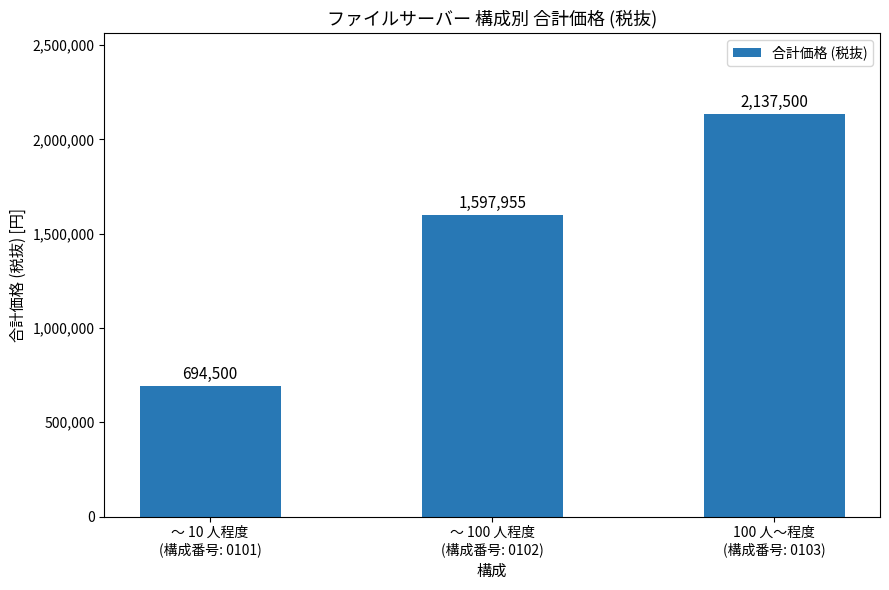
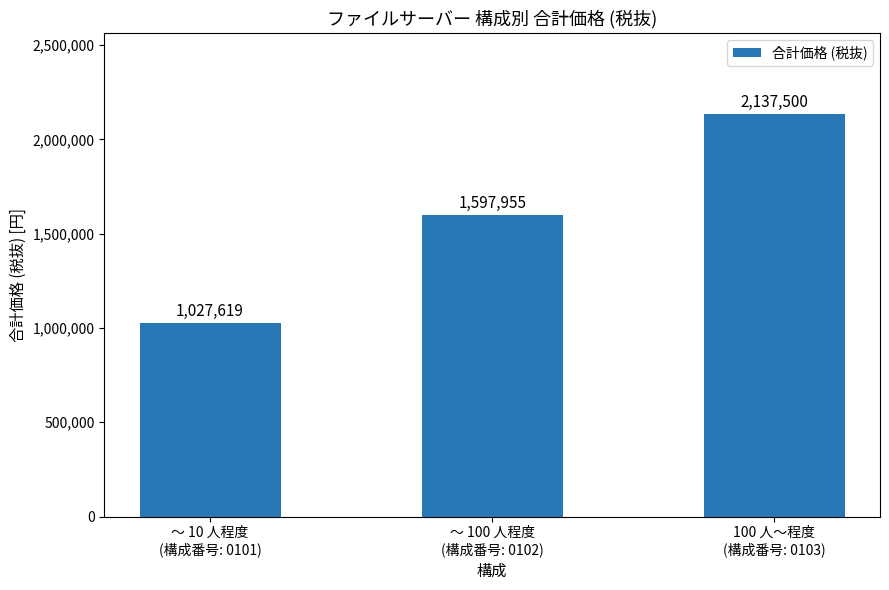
～ 10 人程度 (構成番号: 0101): 694,500 -> 1,027,619
